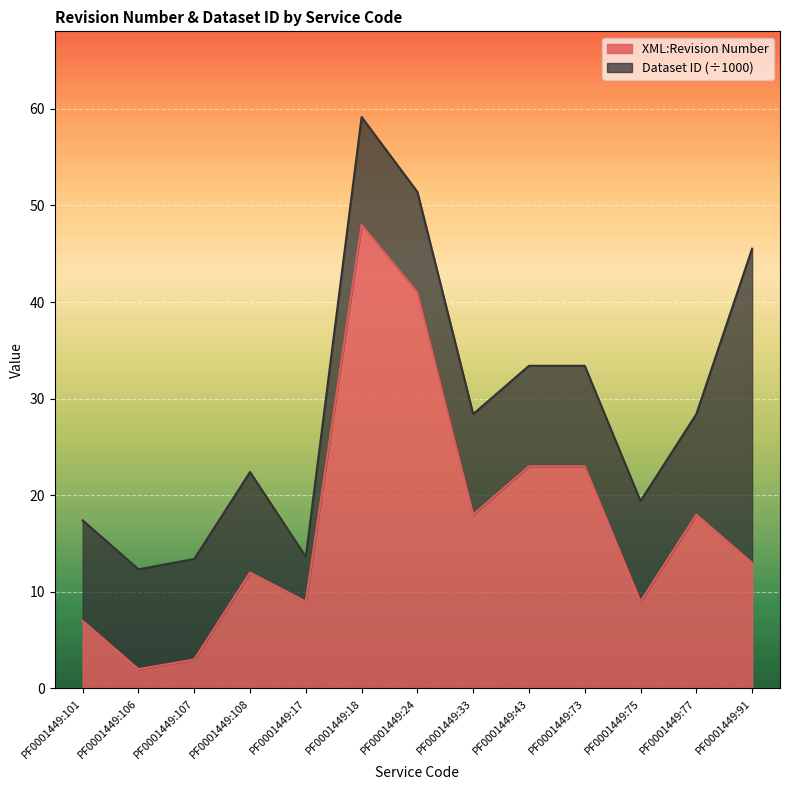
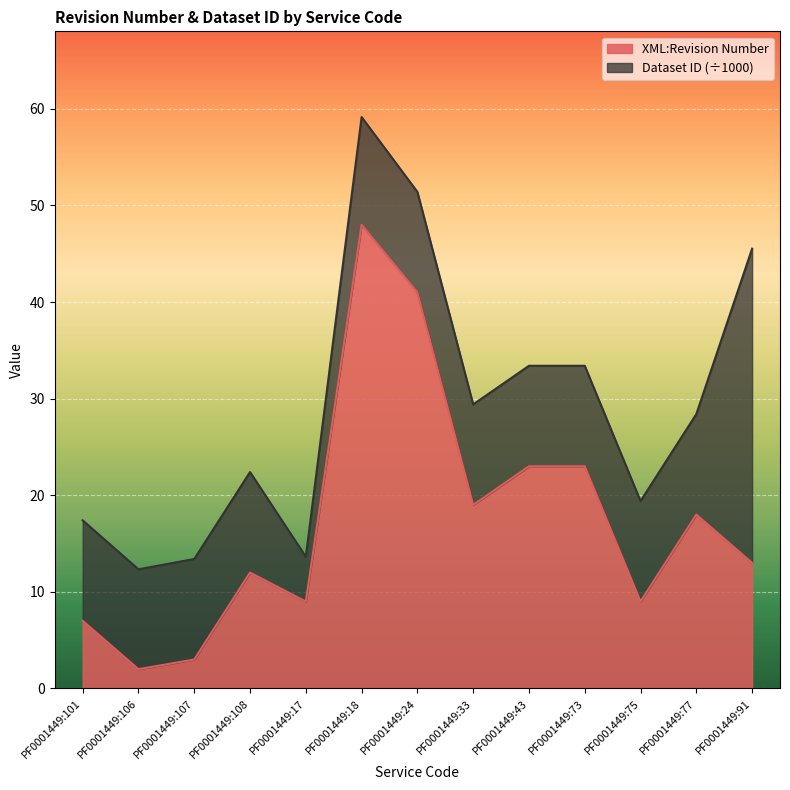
XML:Revision Number, PF0001449:33: 18 -> 19
